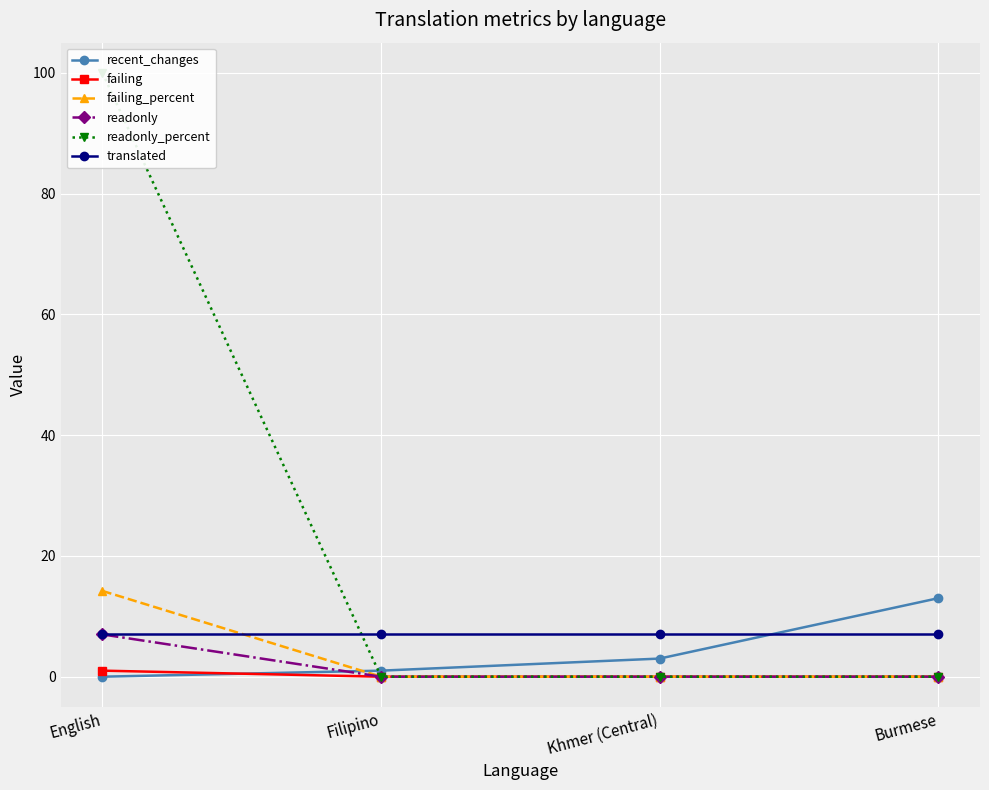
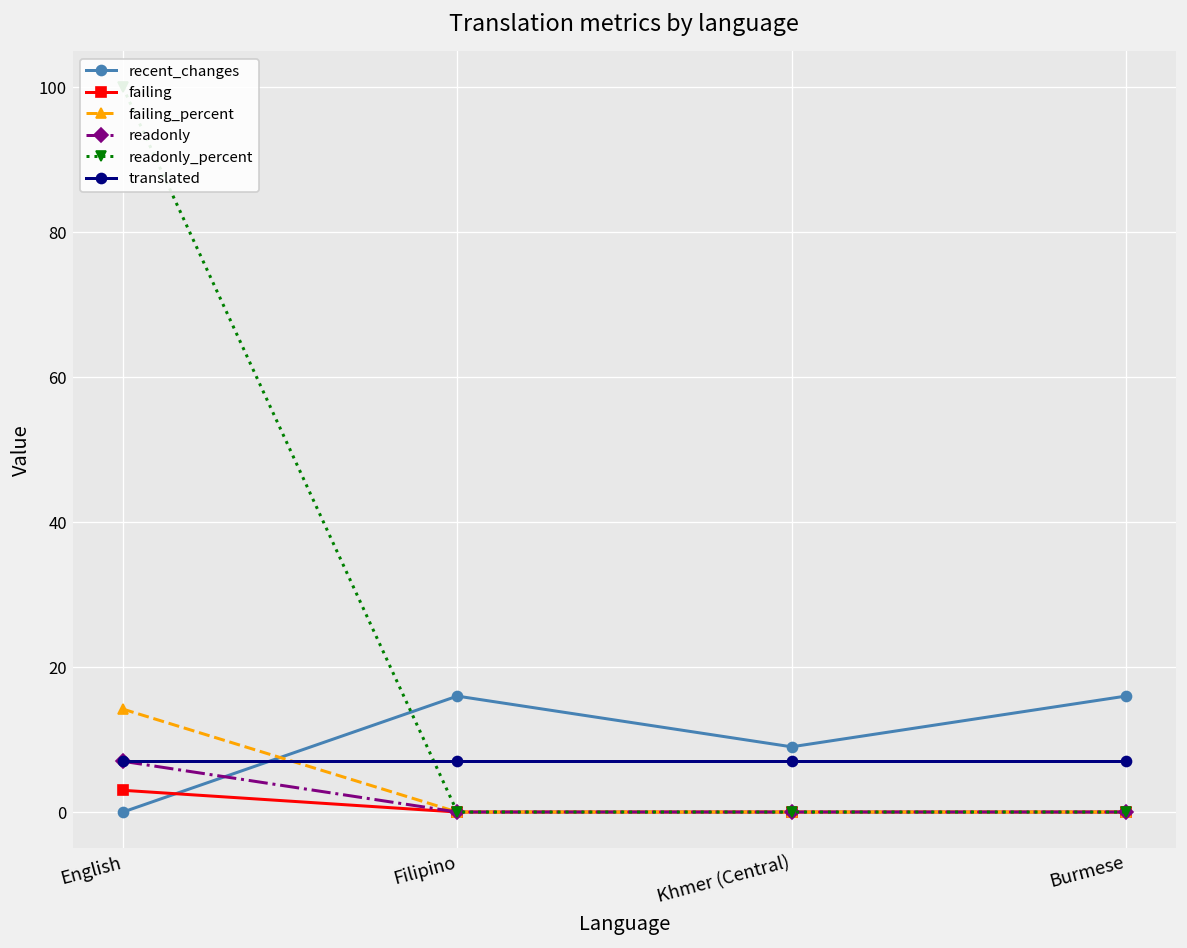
failing, English: 1 -> 3
recent_changes, Filipino: 1 -> 16
recent_changes, Khmer (Central): 3 -> 9
recent_changes, Burmese: 13 -> 16
